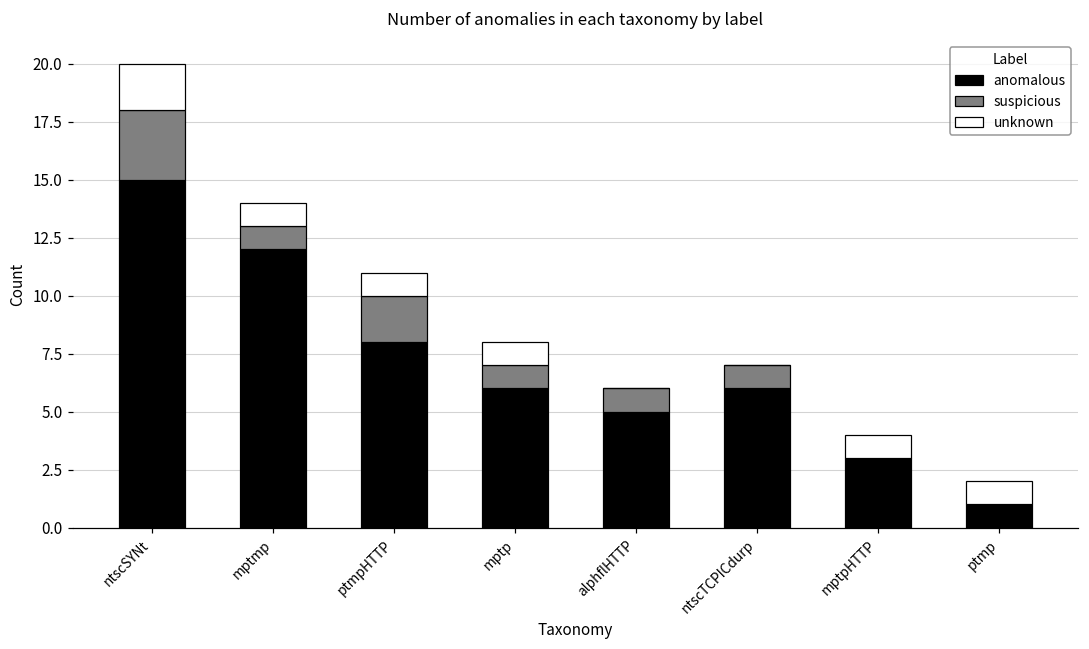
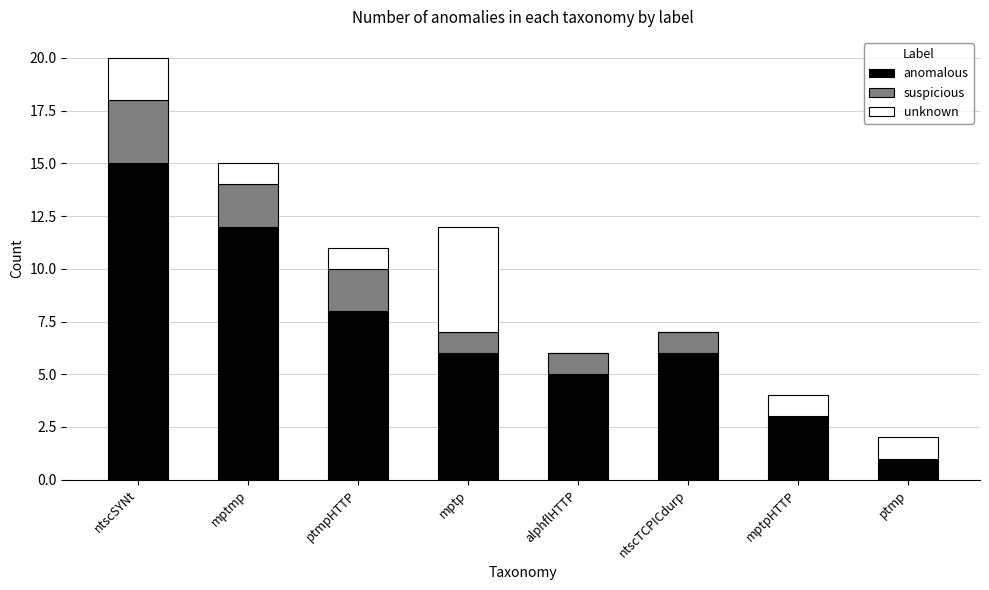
suspicious, mptmp: 1 -> 2
unknown, mptp: 1 -> 5
